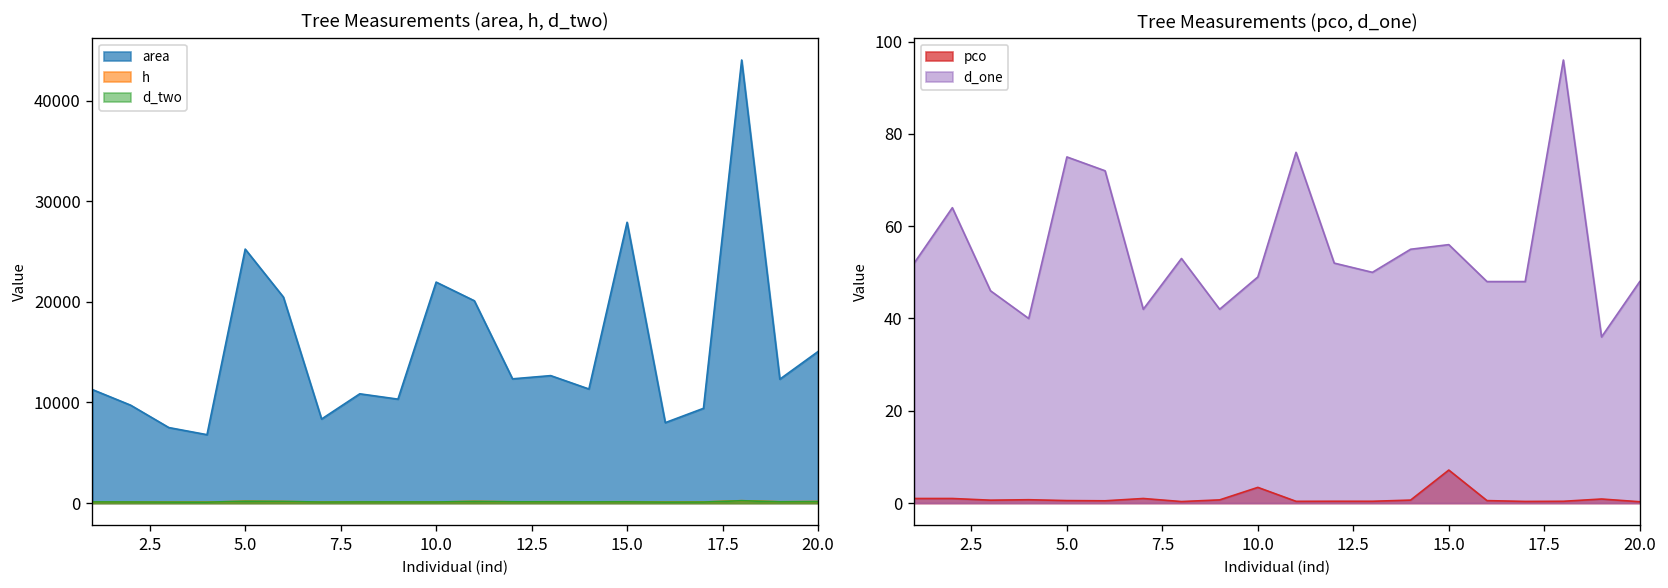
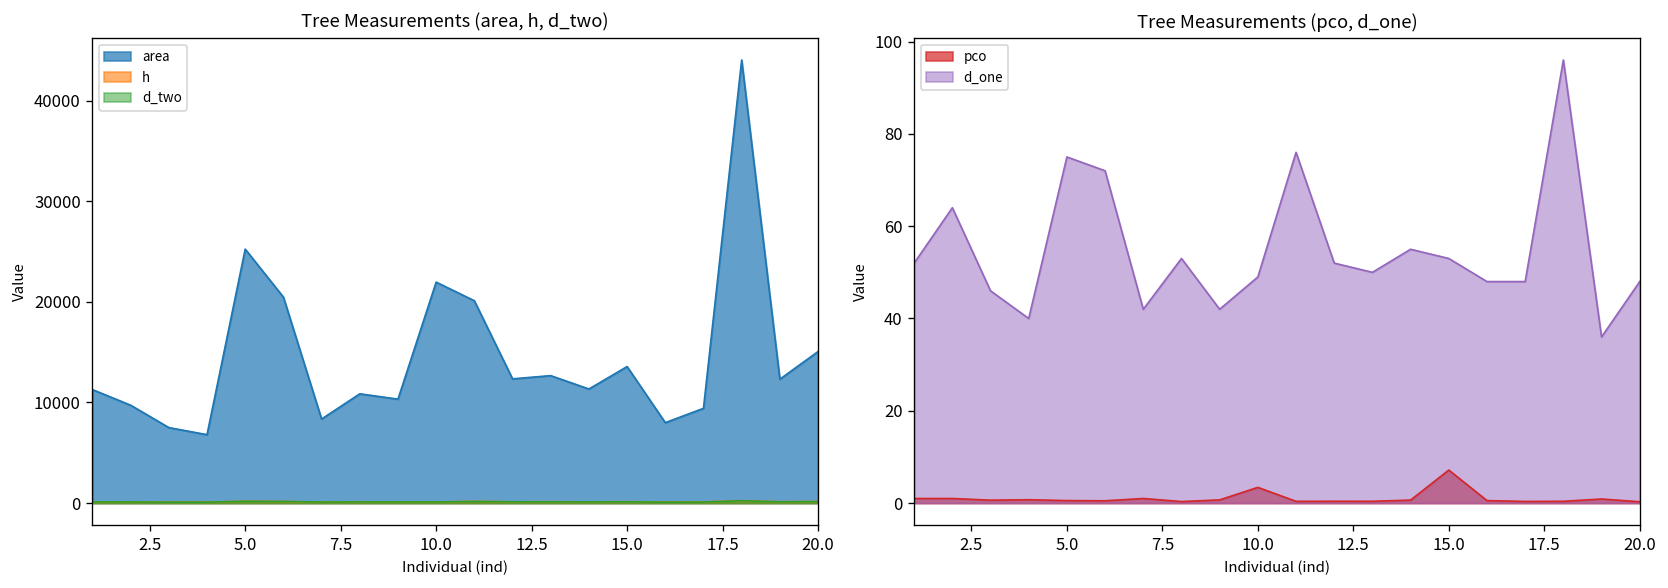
Tree Measurements (area, h, d_two), area, 15.0: 28000 -> 14000
Tree Measurements (pco, d_one), d_one, 15.0: 56 -> 53
